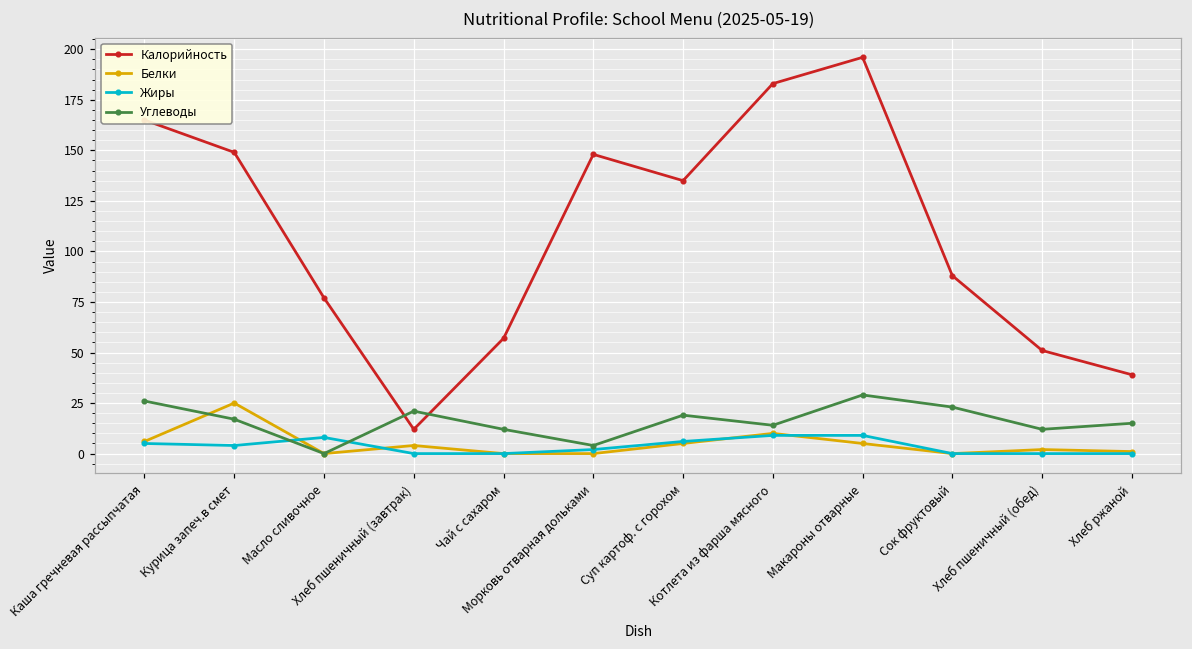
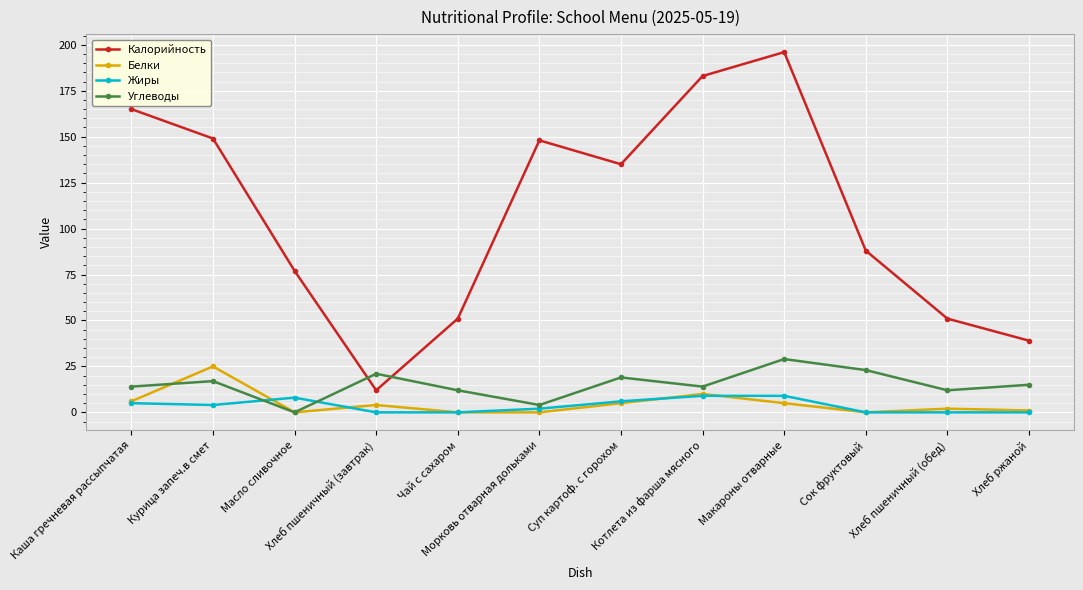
Углеводы, Каша гречневая рассыпчатая: 26 -> 14
Калорийность, Чай с сахаром: 57 -> 51
